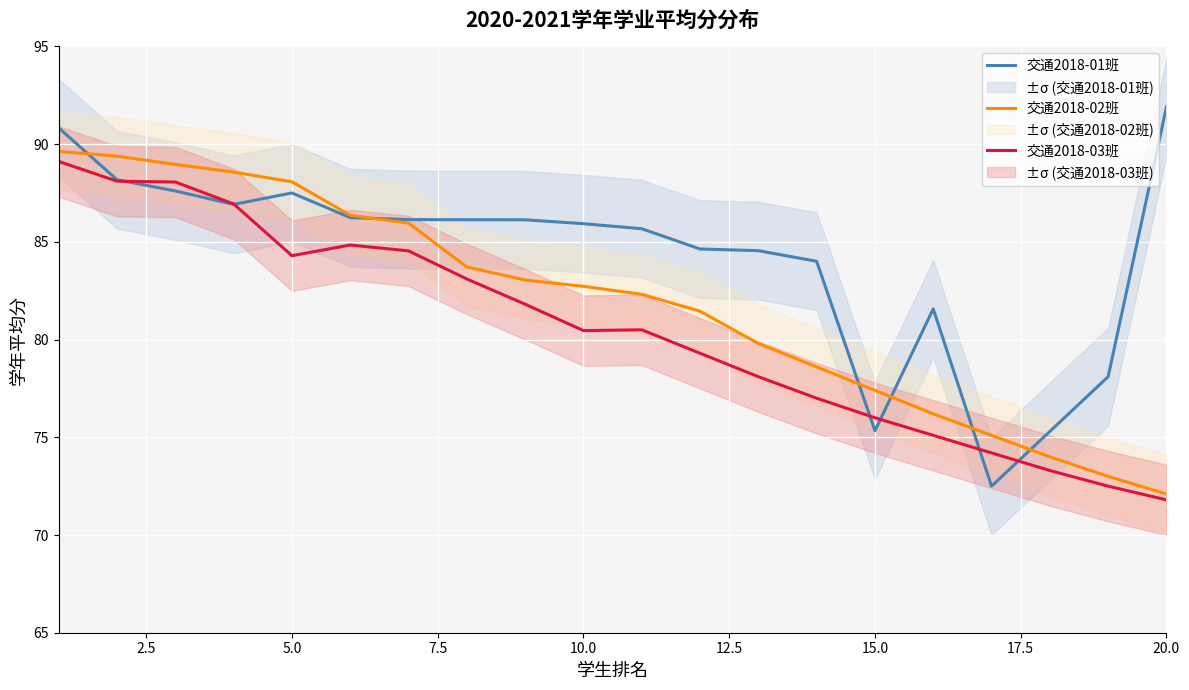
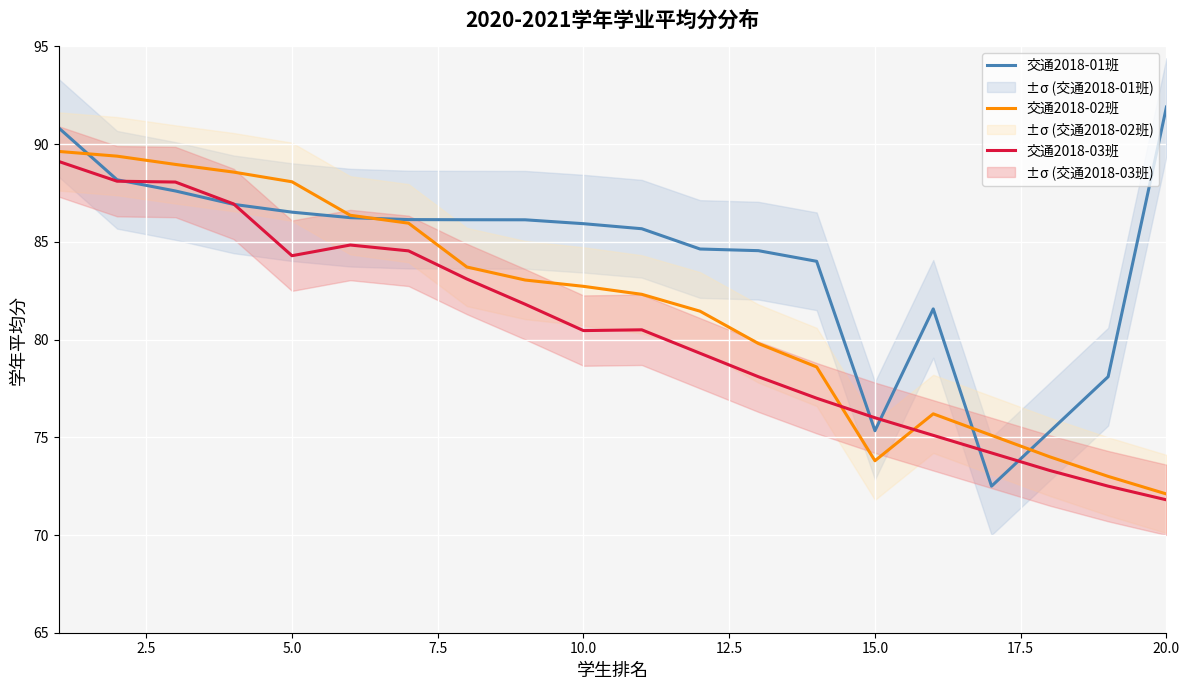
交通2018-01班, 5.0: 87.5 -> 86.5
交通2018-02班, 15.0: 77.4 -> 73.8
